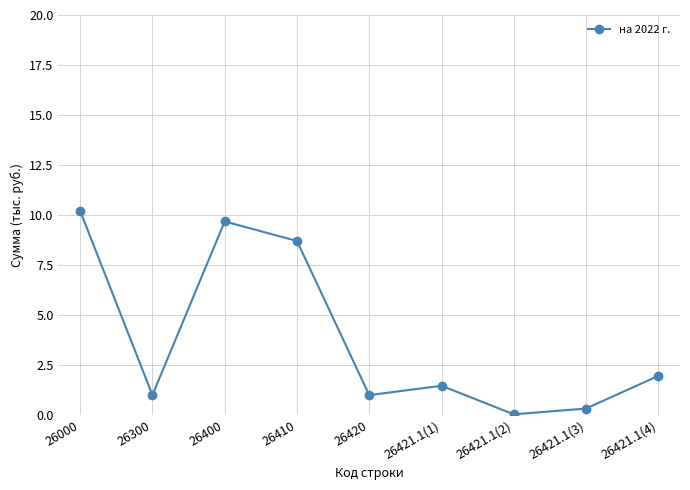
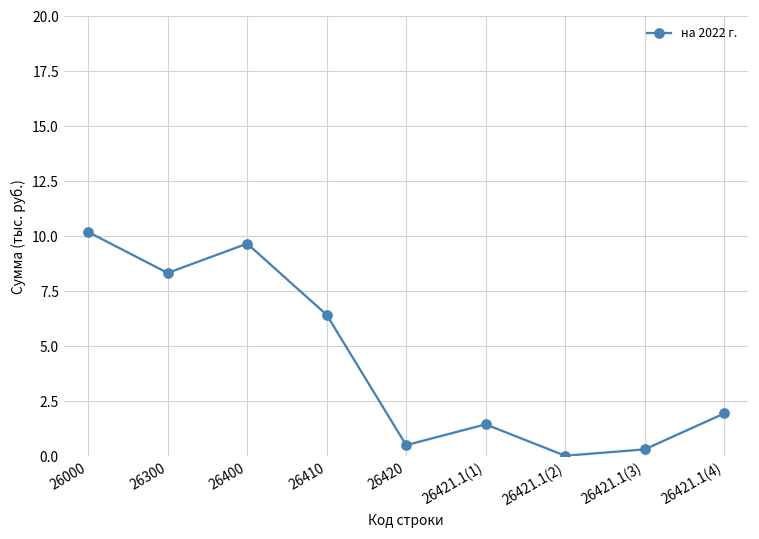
26300: 1.0 -> 8.3
26410: 8.7 -> 6.4
26420: 1.0 -> 0.5
